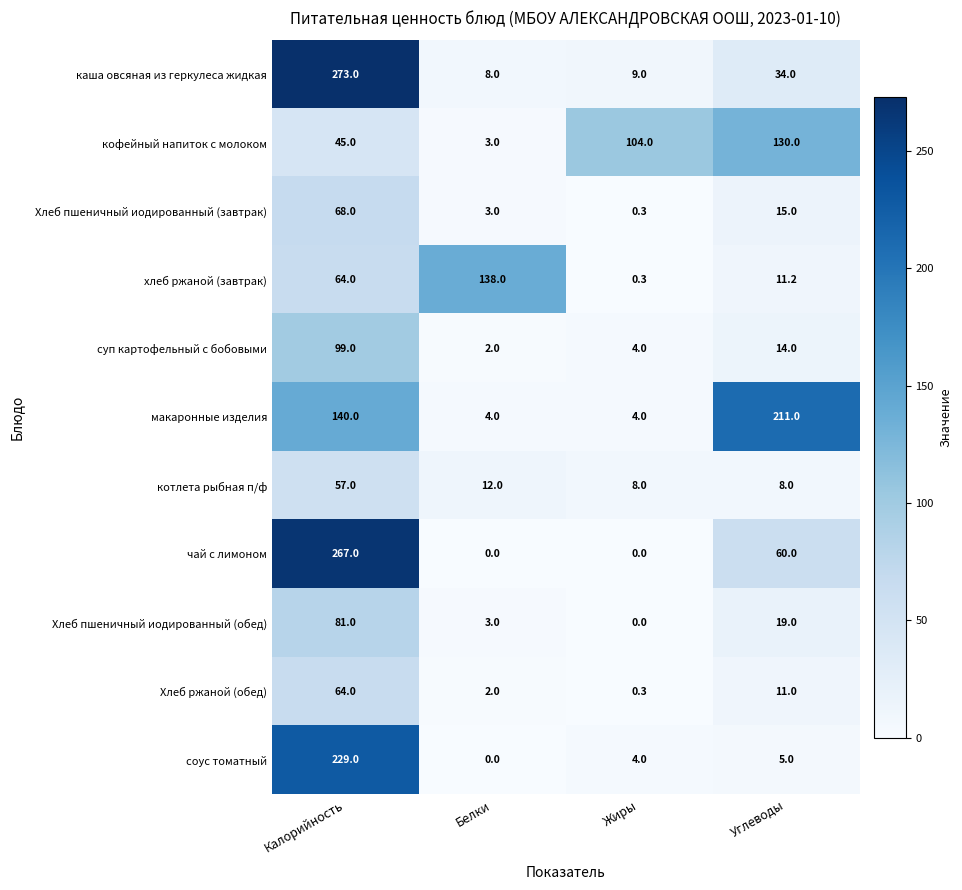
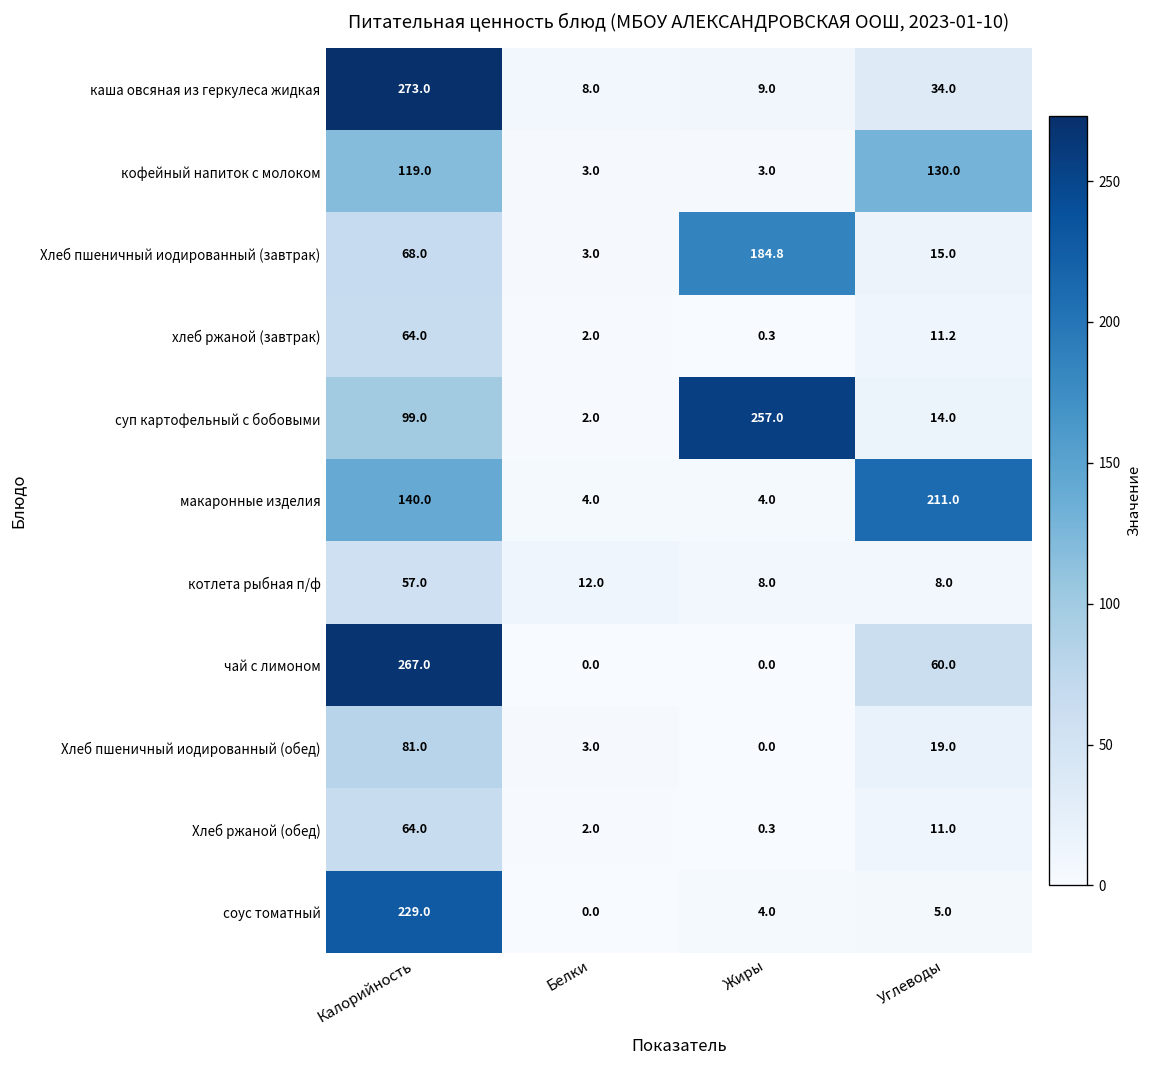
кофейный напиток с молоком, Калорийность: 45.0 -> 119.0
кофейный напиток с молоком, Жиры: 104.0 -> 3.0
Хлеб пшеничный иодированный (завтрак), Жиры: 0.3 -> 184.8
хлеб ржаной (завтрак), Белки: 138.0 -> 2.0
суп картофельный с бобовыми, Жиры: 4.0 -> 257.0
